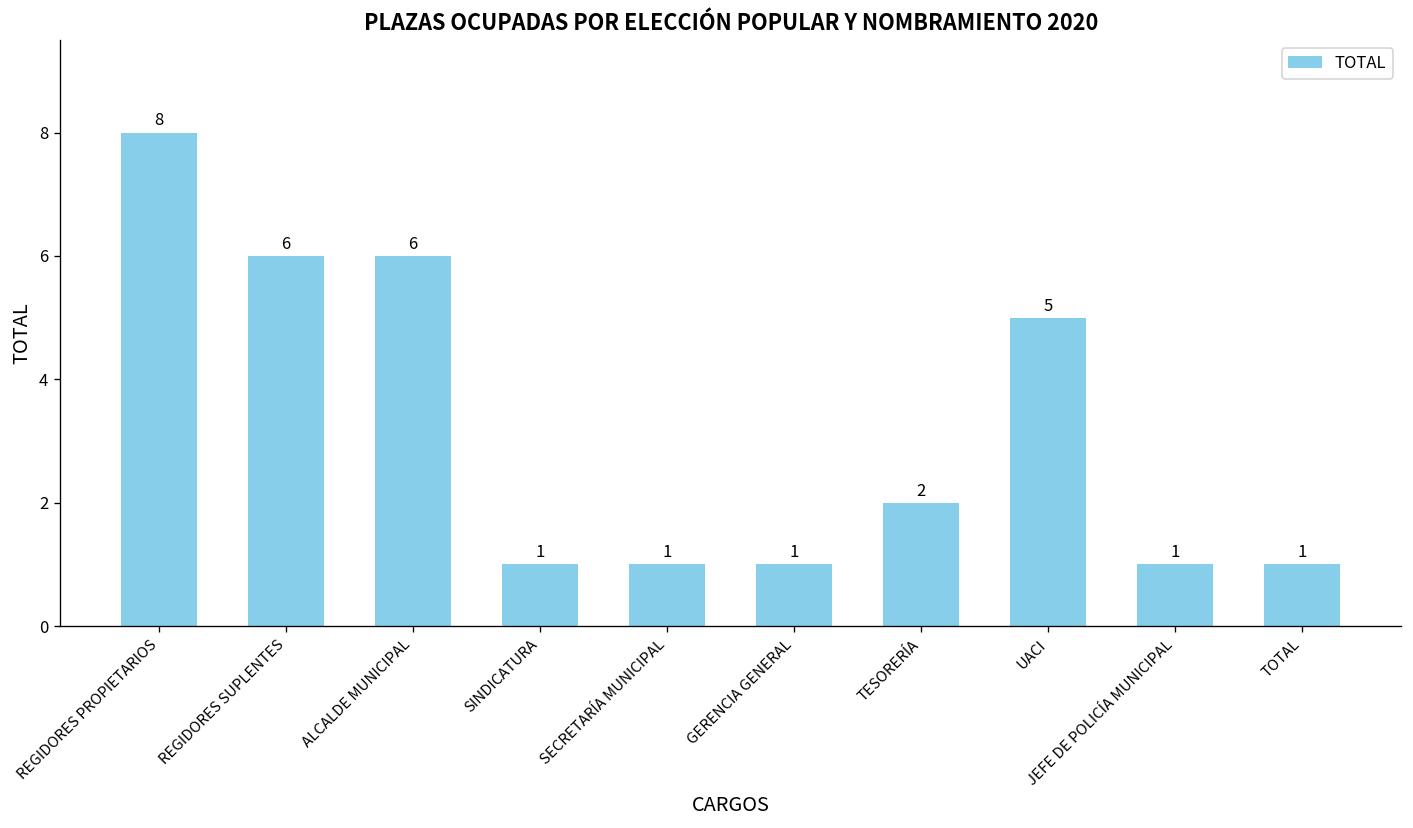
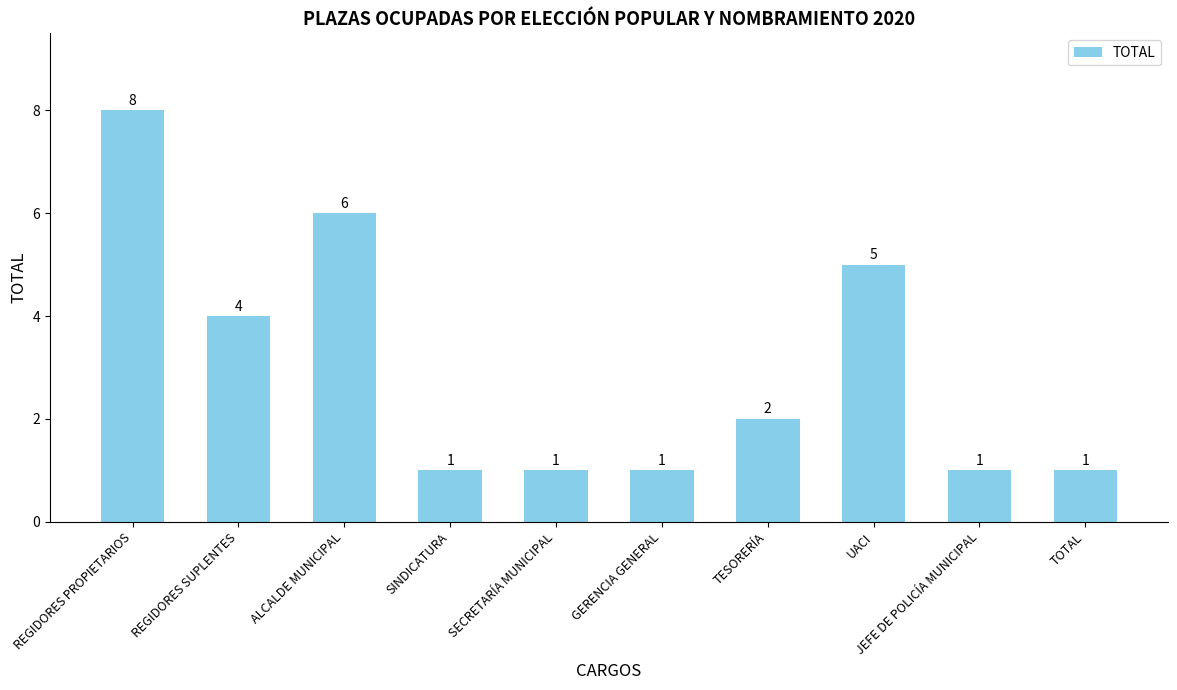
REGIDORES SUPLENTES: 6 -> 4
